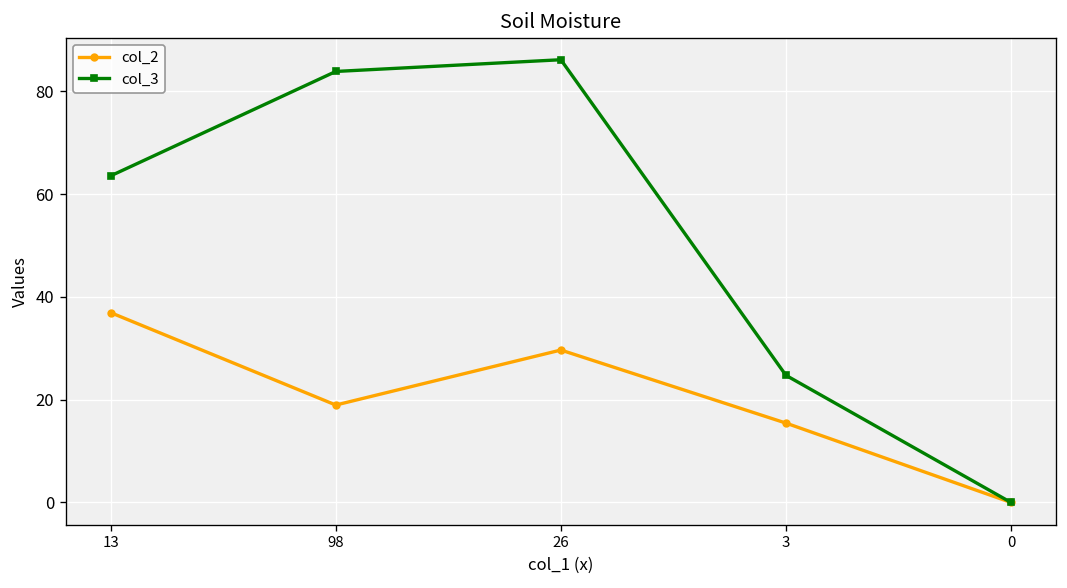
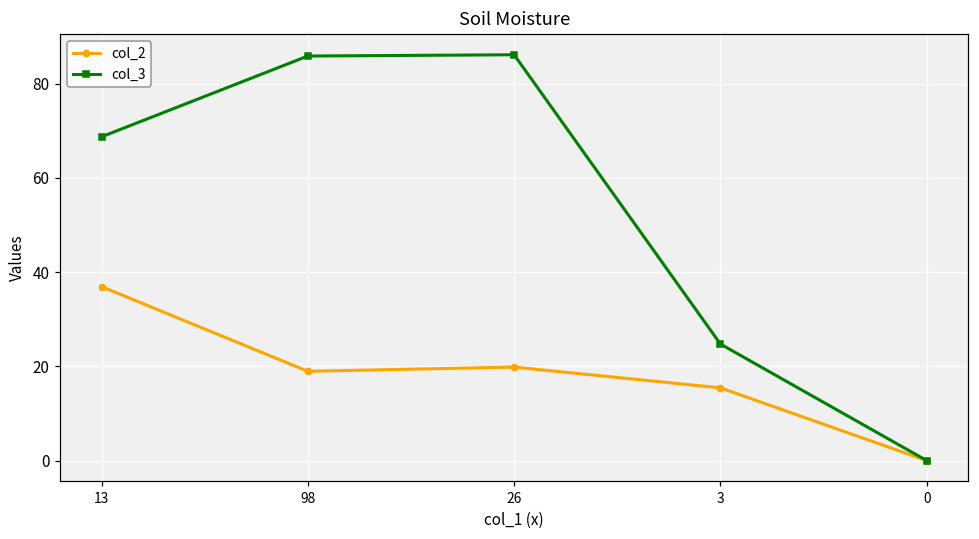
col_3, 13: 64 -> 69
col_3, 98: 84 -> 86
col_2, 26: 30 -> 20
